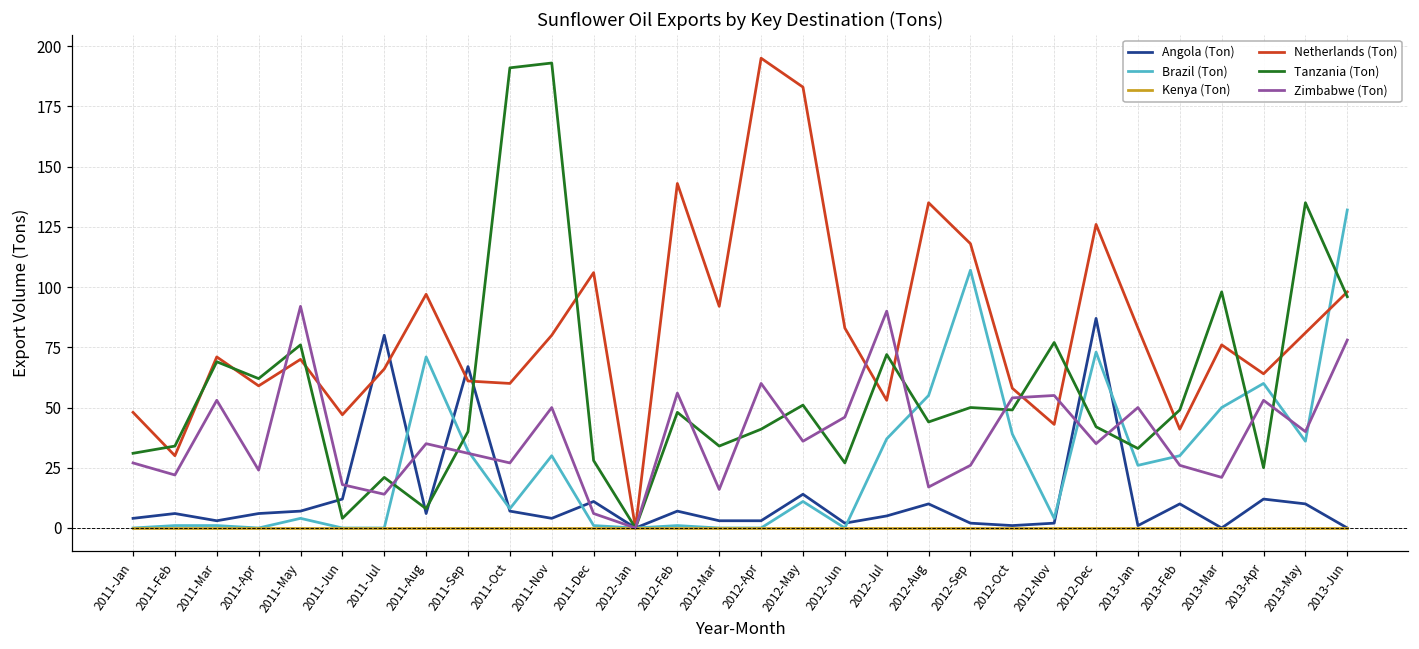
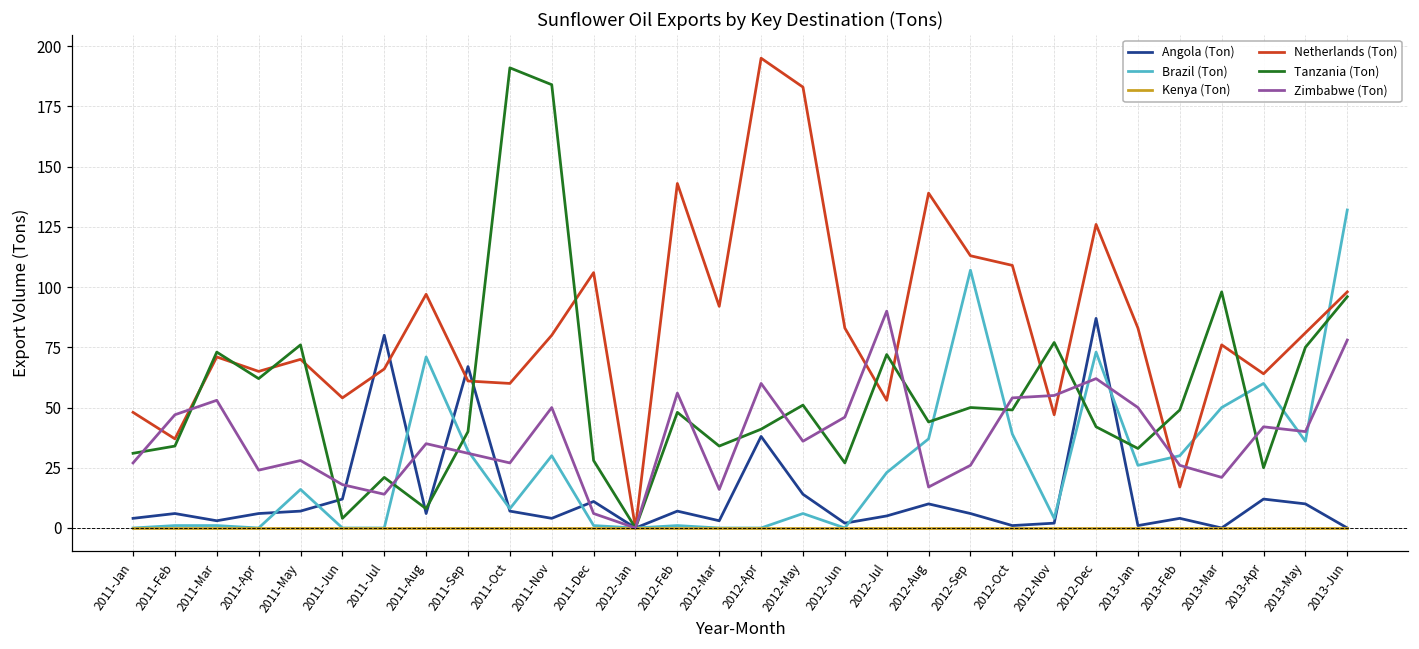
Netherlands (Ton), 2011-Feb: 30 -> 37
Zimbabwe (Ton), 2011-Feb: 22 -> 47
Tanzania (Ton), 2011-Mar: 69 -> 73
Netherlands (Ton), 2011-Apr: 59 -> 65
Brazil (Ton), 2011-May: 4 -> 16
Zimbabwe (Ton), 2011-May: 92 -> 28
Netherlands (Ton), 2011-Jun: 47 -> 54
Tanzania (Ton), 2011-Nov: 193 -> 184
Angola (Ton), 2012-Apr: 3 -> 38
Brazil (Ton), 2012-May: 11 -> 6
Brazil (Ton), 2012-Jul: 37 -> 23
Brazil (Ton), 2012-Aug: 55 -> 37
Netherlands (Ton), 2012-Aug: 135 -> 139
Angola (Ton), 2012-Sep: 2 -> 6
Netherlands (Ton), 2012-Sep: 118 -> 113
Netherlands (Ton), 2012-Oct: 58 -> 109
Netherlands (Ton), 2012-Nov: 43 -> 47
Zimbabwe (Ton), 2012-Dec: 35 -> 62
Angola (Ton), 2013-Feb: 10 -> 4
Netherlands (Ton), 2013-Feb: 41 -> 17
Zimbabwe (Ton), 2013-Apr: 53 -> 42
Tanzania (Ton), 2013-May: 135 -> 75
